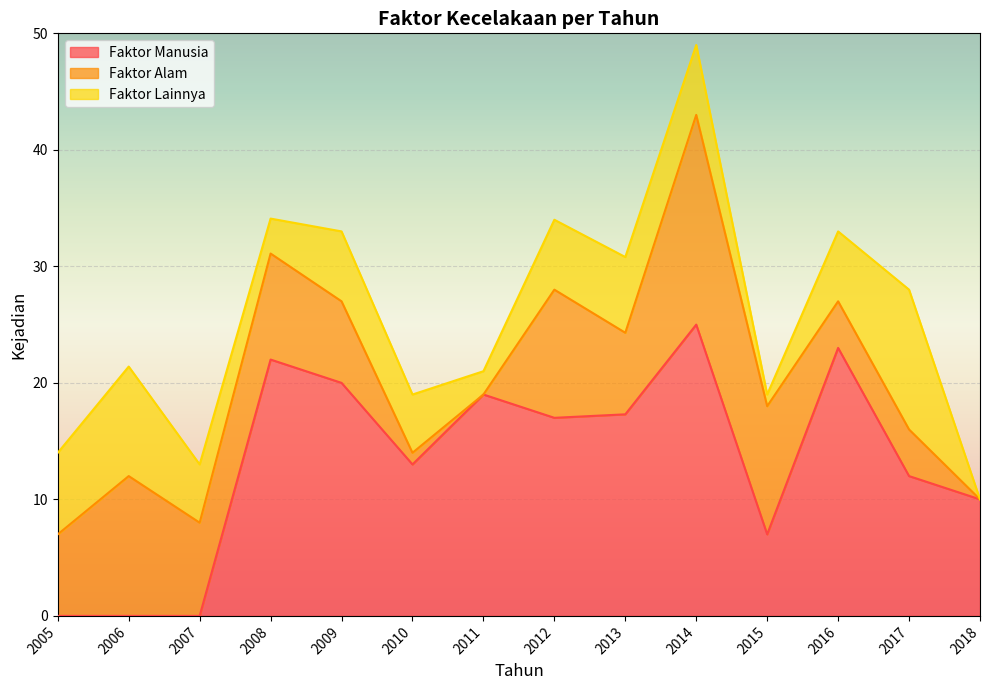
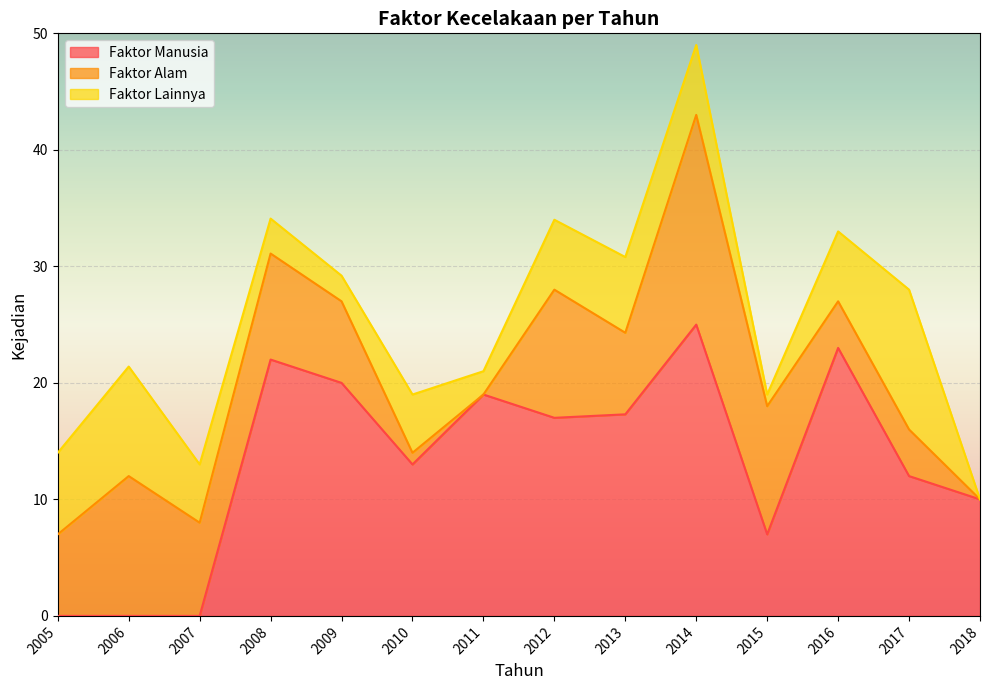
Faktor Lainnya, 2009: 6.0 -> 2.2
